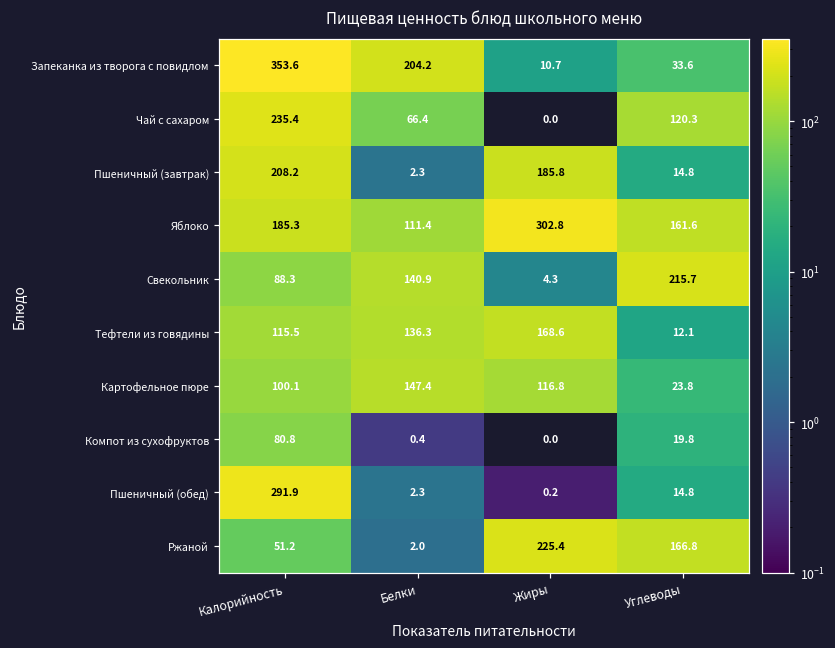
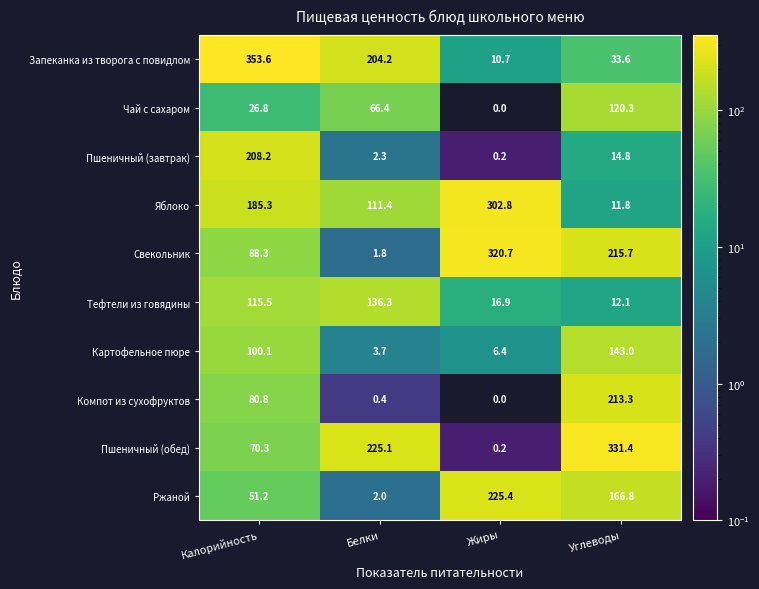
Чай с сахаром, Калорийность: 235.4 -> 26.8
Пшеничный (завтрак), Жиры: 185.8 -> 0.2
Яблоко, Углеводы: 161.6 -> 11.8
Свекольник, Белки: 140.9 -> 1.8
Свекольник, Жиры: 4.3 -> 320.7
Тефтели из говядины, Жиры: 168.6 -> 16.9
Картофельное пюре, Белки: 147.4 -> 3.7
Картофельное пюре, Жиры: 116.8 -> 6.4
Картофельное пюре, Углеводы: 23.8 -> 143.0
Компот из сухофруктов, Углеводы: 19.8 -> 213.3
Пшеничный (обед), Калорийность: 291.9 -> 70.3
Пшеничный (обед), Белки: 2.3 -> 225.1
Пшеничный (обед), Углеводы: 14.8 -> 331.4
